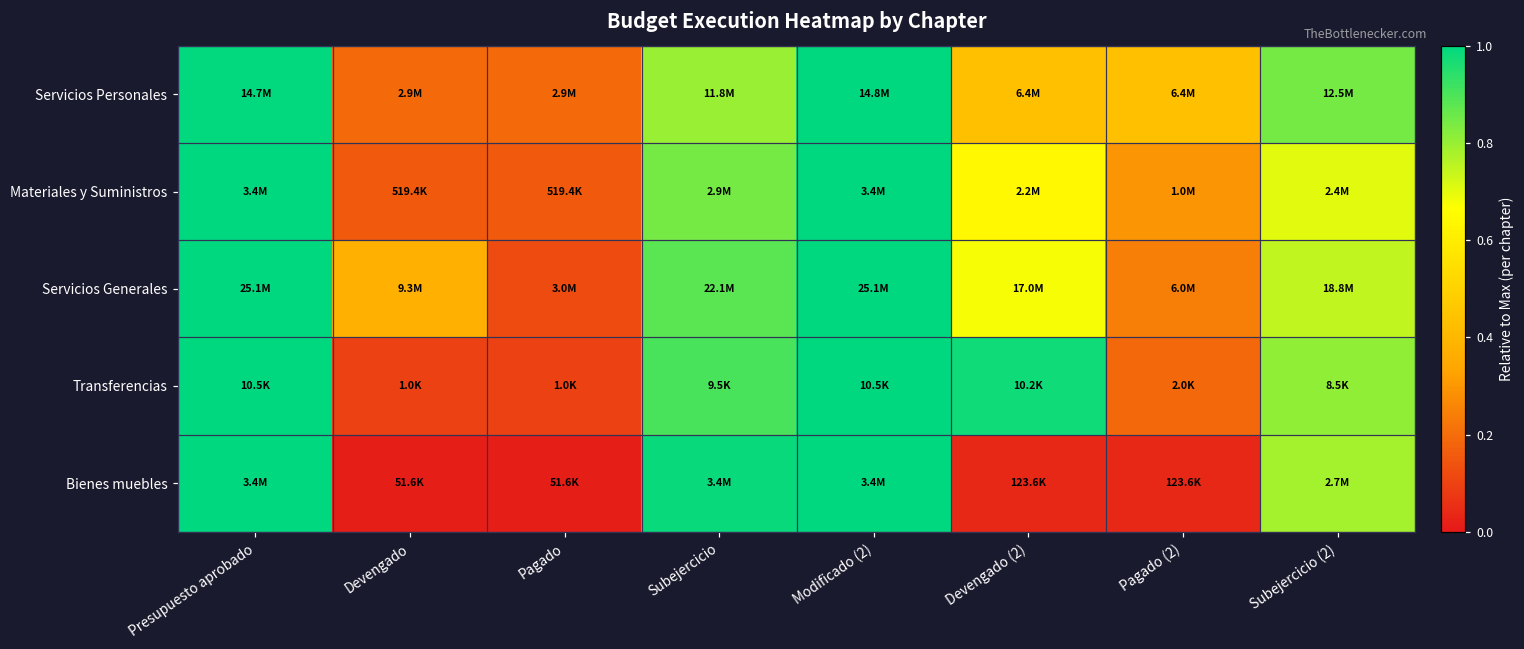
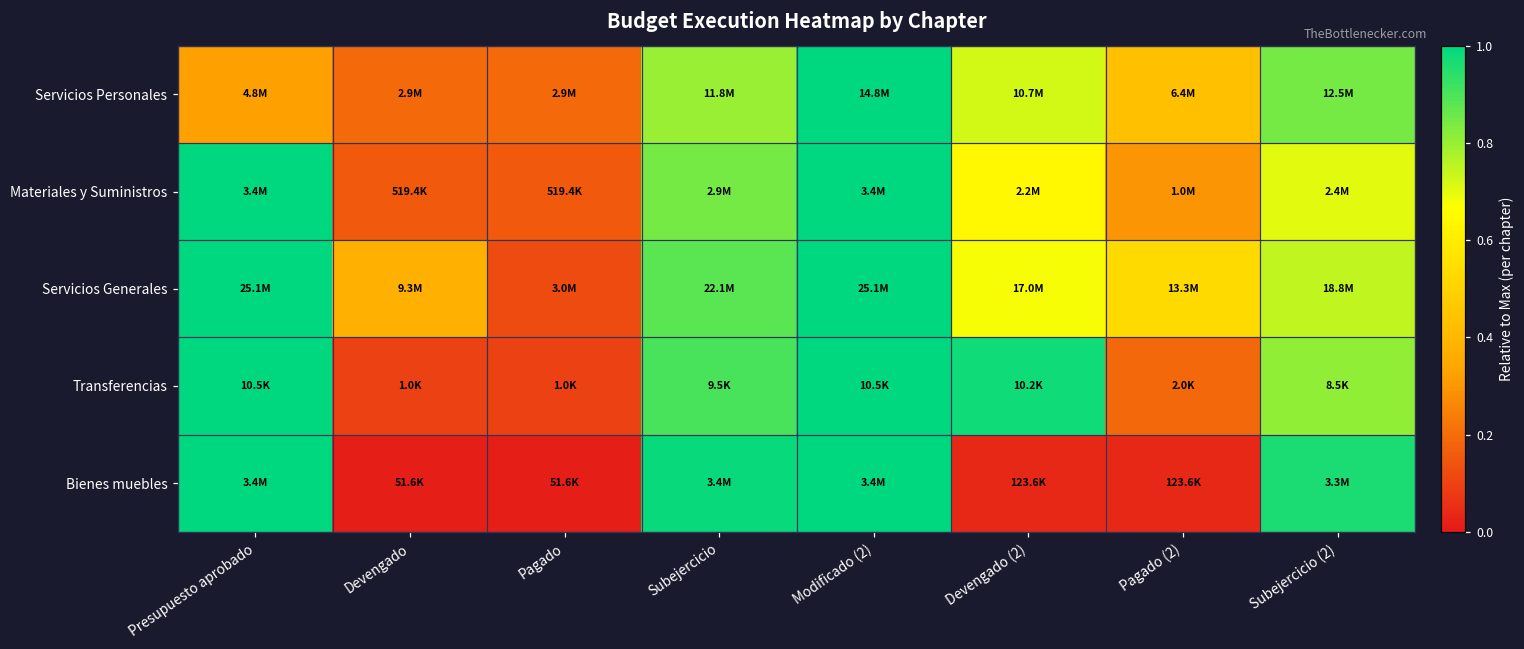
Servicios Personales, Presupuesto aprobado: 14.7M -> 4.8M
Servicios Personales, Devengado (2): 6.4M -> 10.7M
Servicios Generales, Pagado (2): 6.0M -> 13.3M
Bienes muebles, Subejercicio (2): 2.7M -> 3.3M
